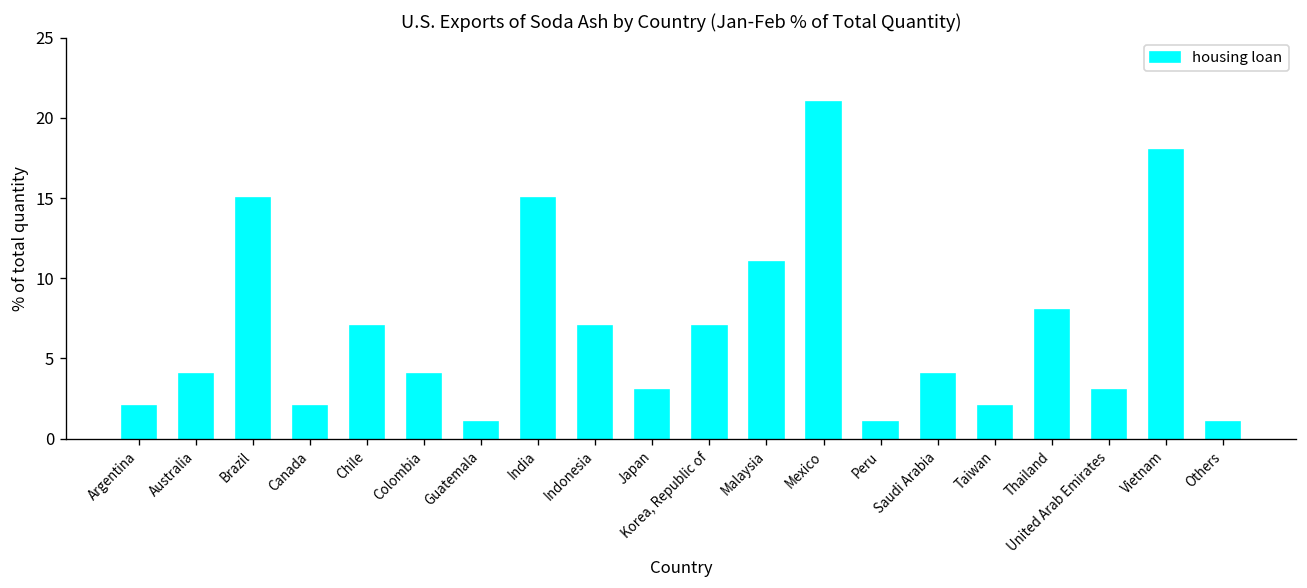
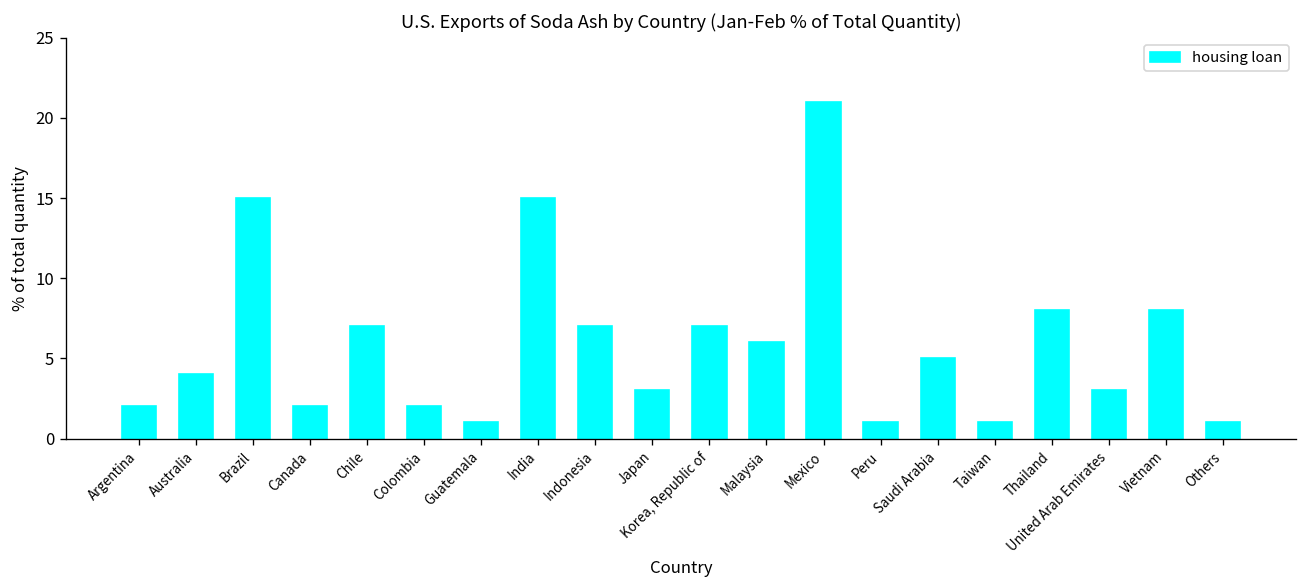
Colombia: 4 -> 2
Malaysia: 11 -> 6
Saudi Arabia: 4 -> 5
Taiwan: 2 -> 1
Vietnam: 18 -> 8
